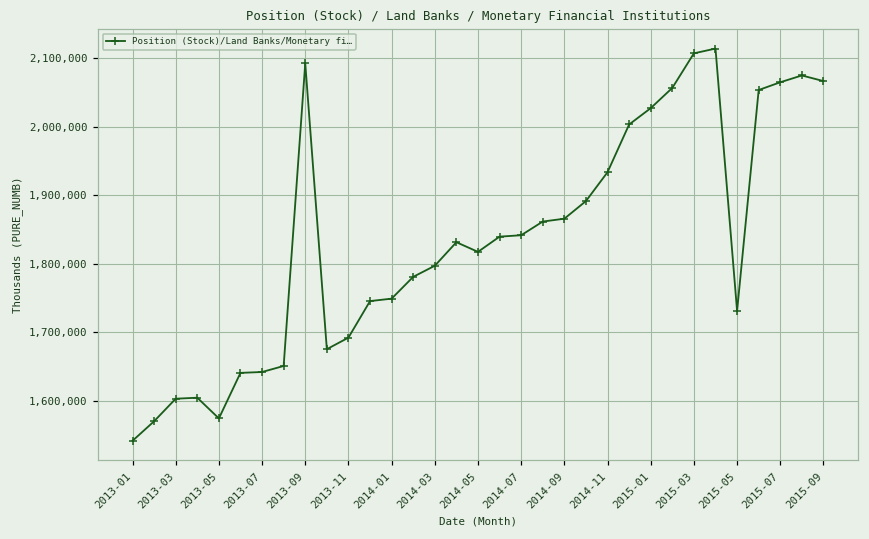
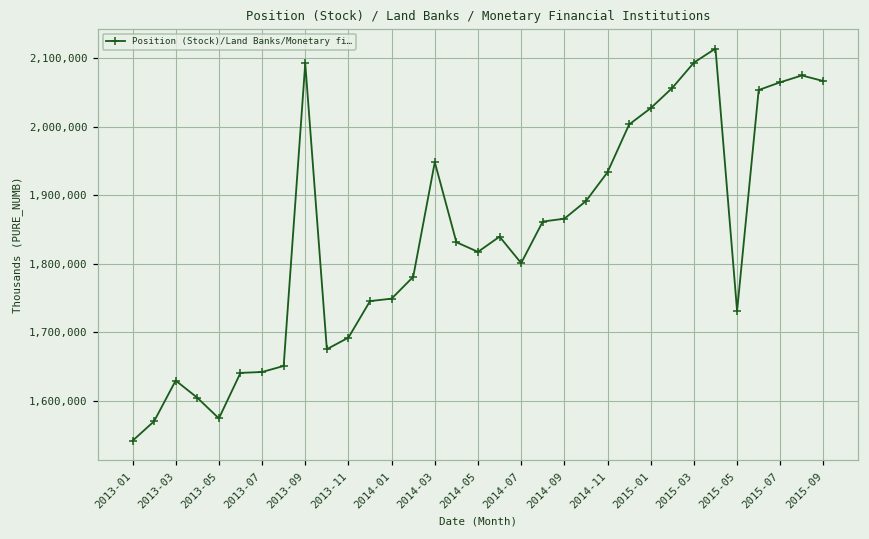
2013-03: 1,600,000 -> 1,630,000
2014-03: 1,800,000 -> 1,950,000
2014-07: 1,840,000 -> 1,800,000
2015-03: 2,110,000 -> 2,090,000
